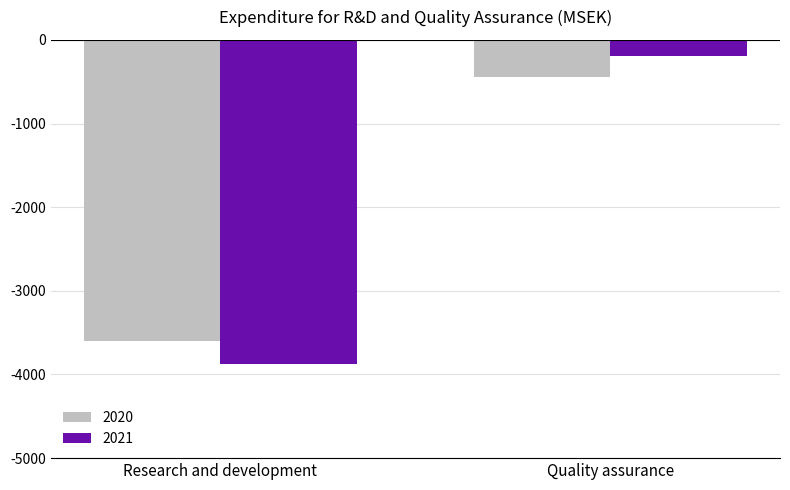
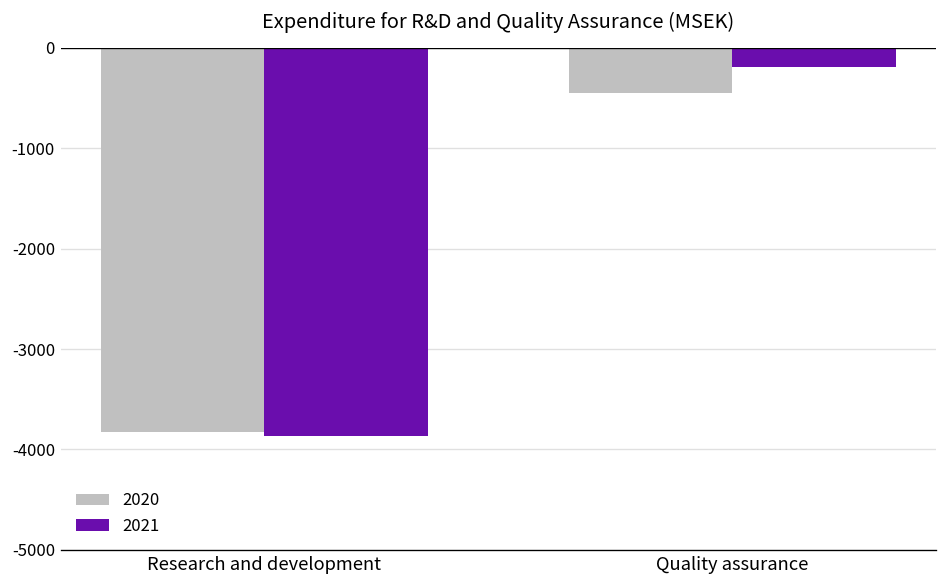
2020, Research and development: -3600 -> -3800
